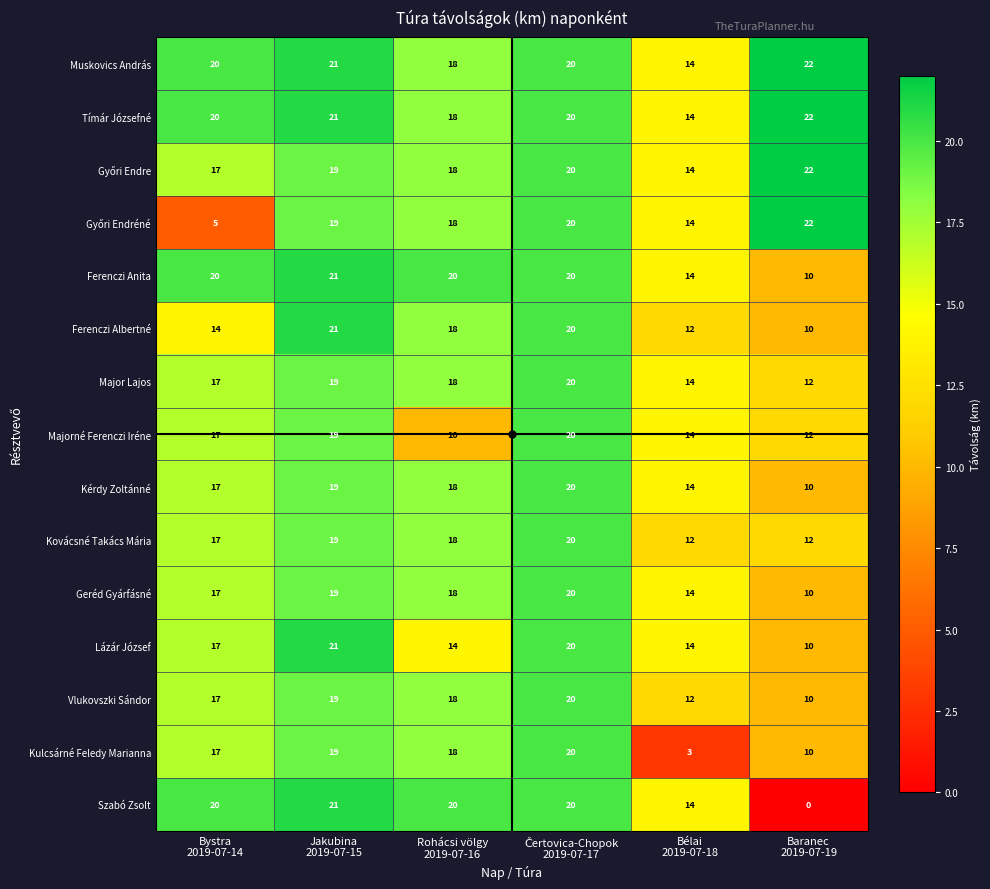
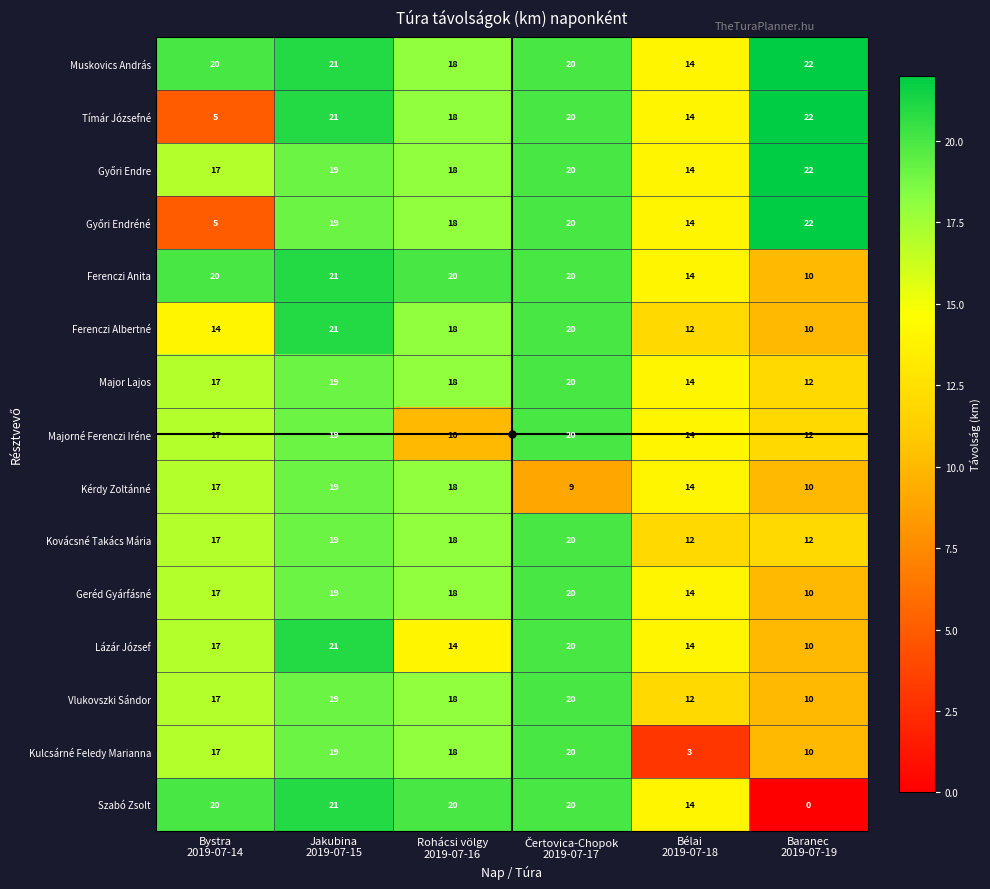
Tímár Józsefné, Bystra 2019-07-14: 20 -> 5
Kérdy Zoltánné, Čertovica-Chopok 2019-07-17: 20 -> 9
